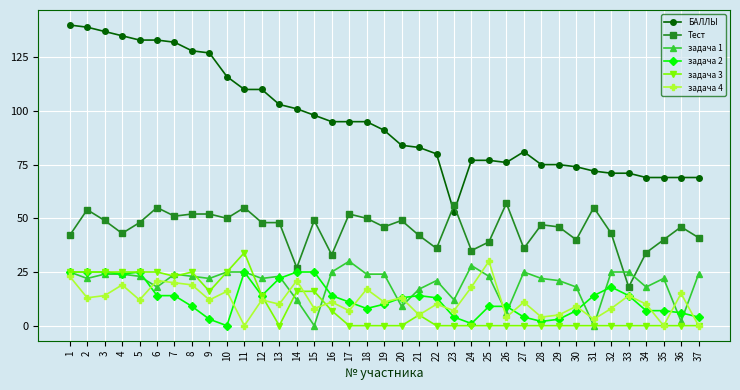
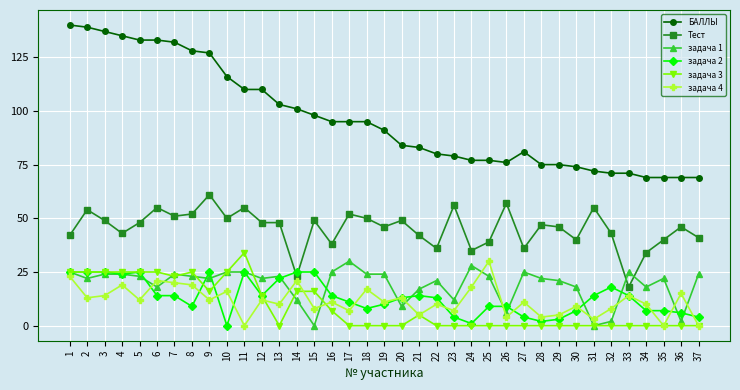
Тест, 9: 52 -> 61
задача 2, 9: 3 -> 25
Тест, 14: 27 -> 23
Тест, 16: 33 -> 38
БАЛЛЫ, 23: 53 -> 79
задача 1, 32: 25 -> 2
